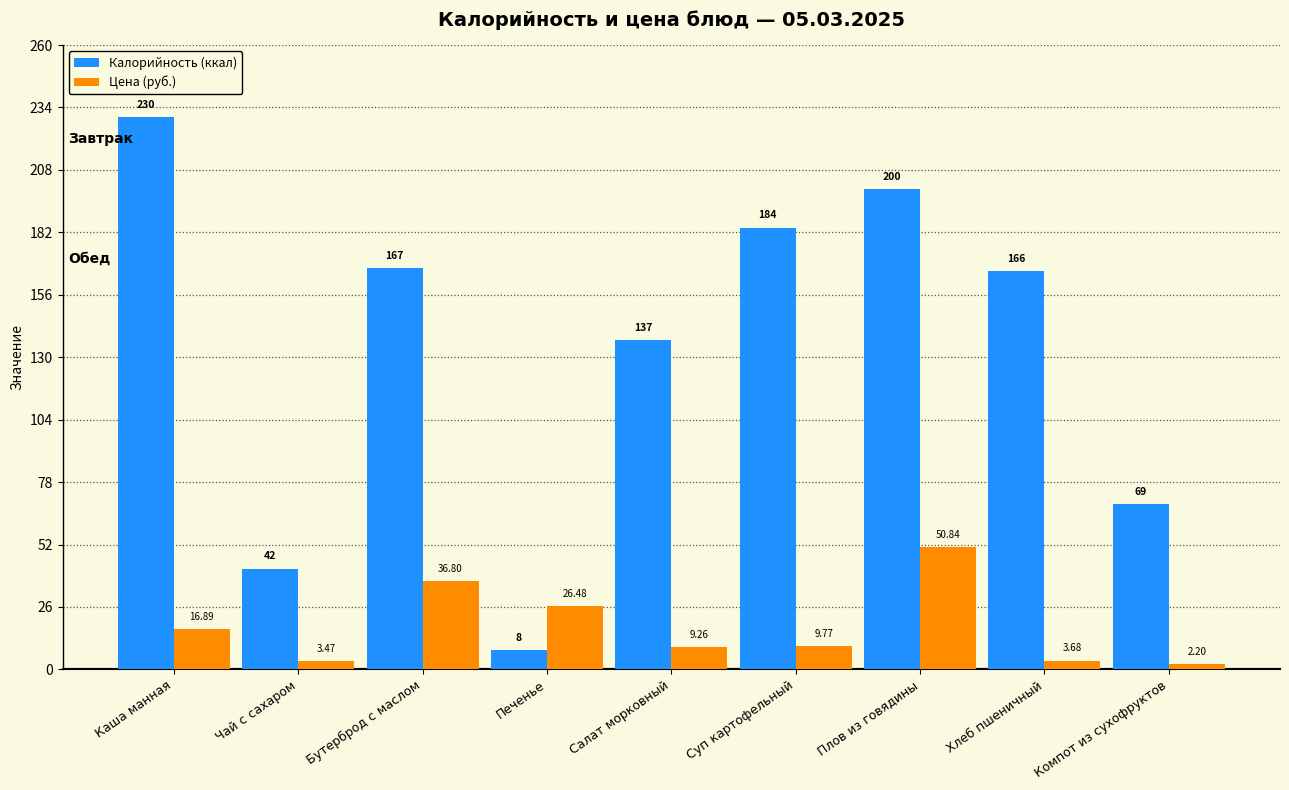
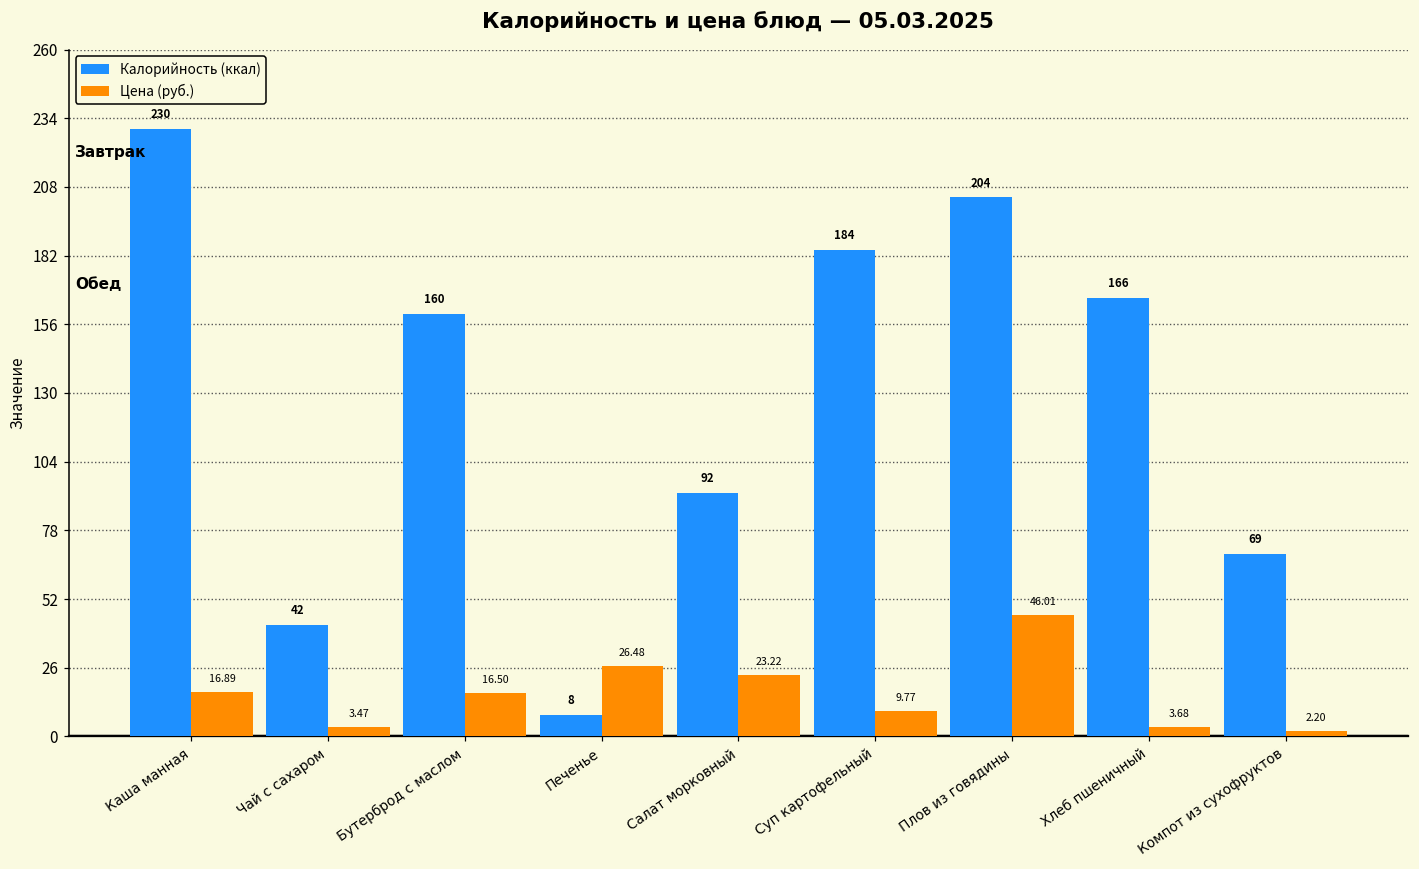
Калорийность (ккал), Бутерброд с маслом: 167 -> 160
Цена (руб.), Бутерброд с маслом: 36.80 -> 16.50
Калорийность (ккал), Салат морковный: 137 -> 92
Цена (руб.), Салат морковный: 9.26 -> 23.22
Калорийность (ккал), Плов из говядины: 200 -> 204
Цена (руб.), Плов из говядины: 50.84 -> 46.01
